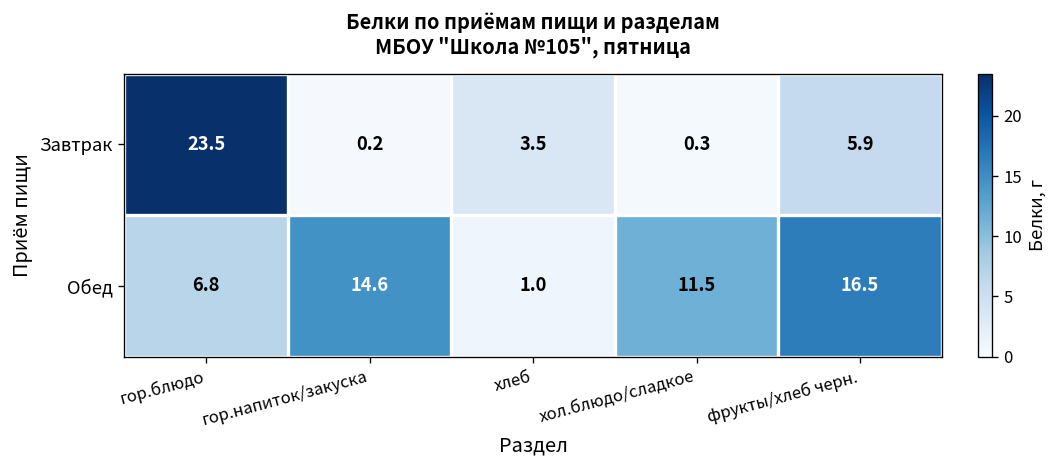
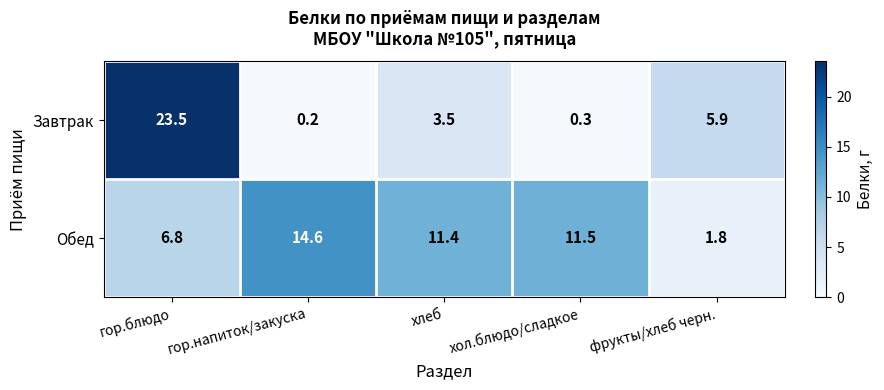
Обед, хлеб: 1.0 -> 11.4
Обед, фрукты/хлеб черн.: 16.5 -> 1.8
